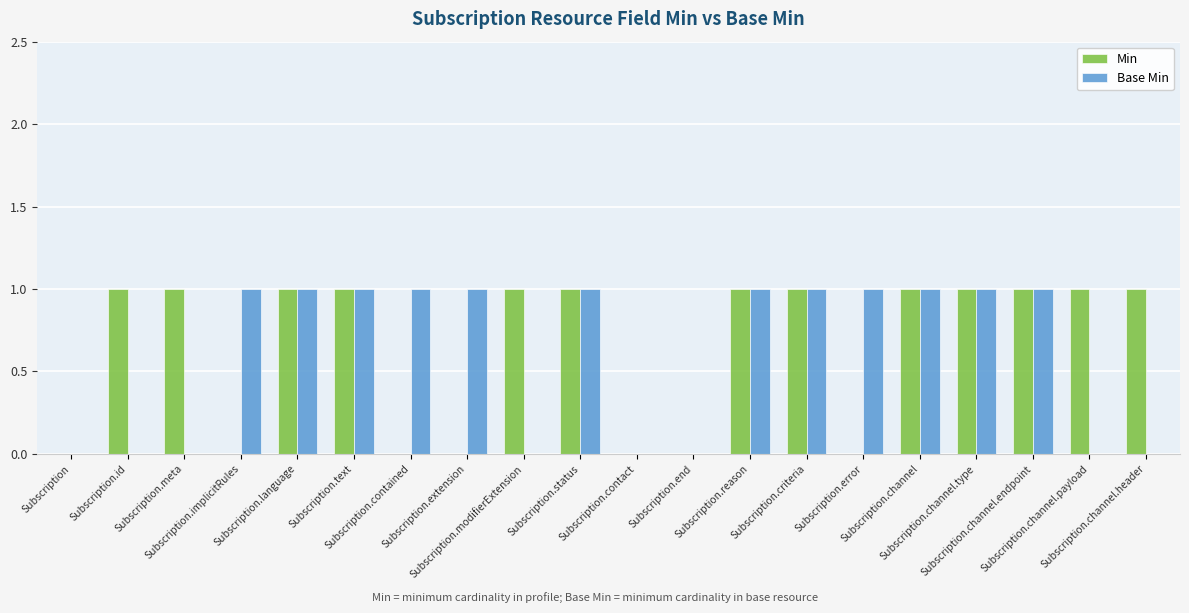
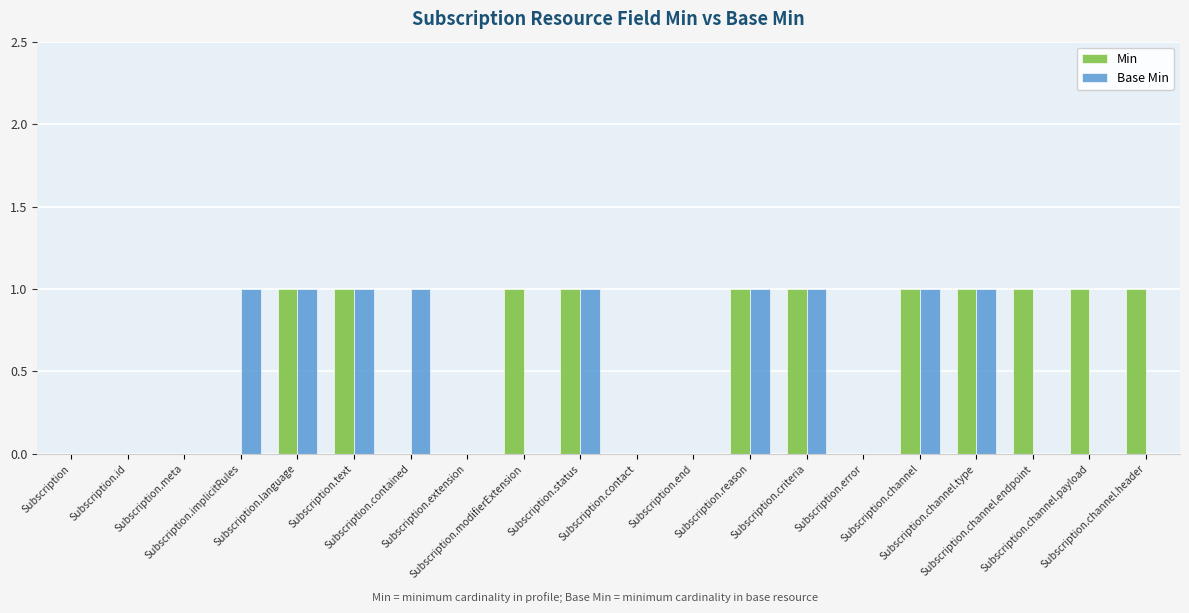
Min, Subscription.id: 1 -> 0
Min, Subscription.meta: 1 -> 0
Base Min, Subscription.extension: 1 -> 0
Base Min, Subscription.error: 1 -> 0
Base Min, Subscription.channel.endpoint: 1 -> 0
